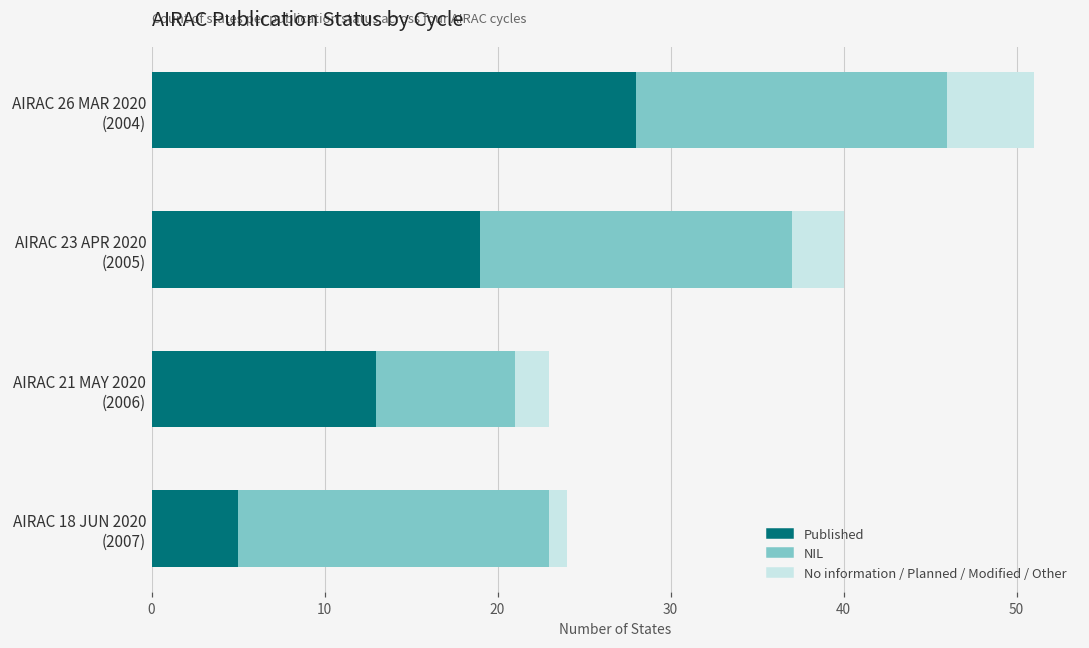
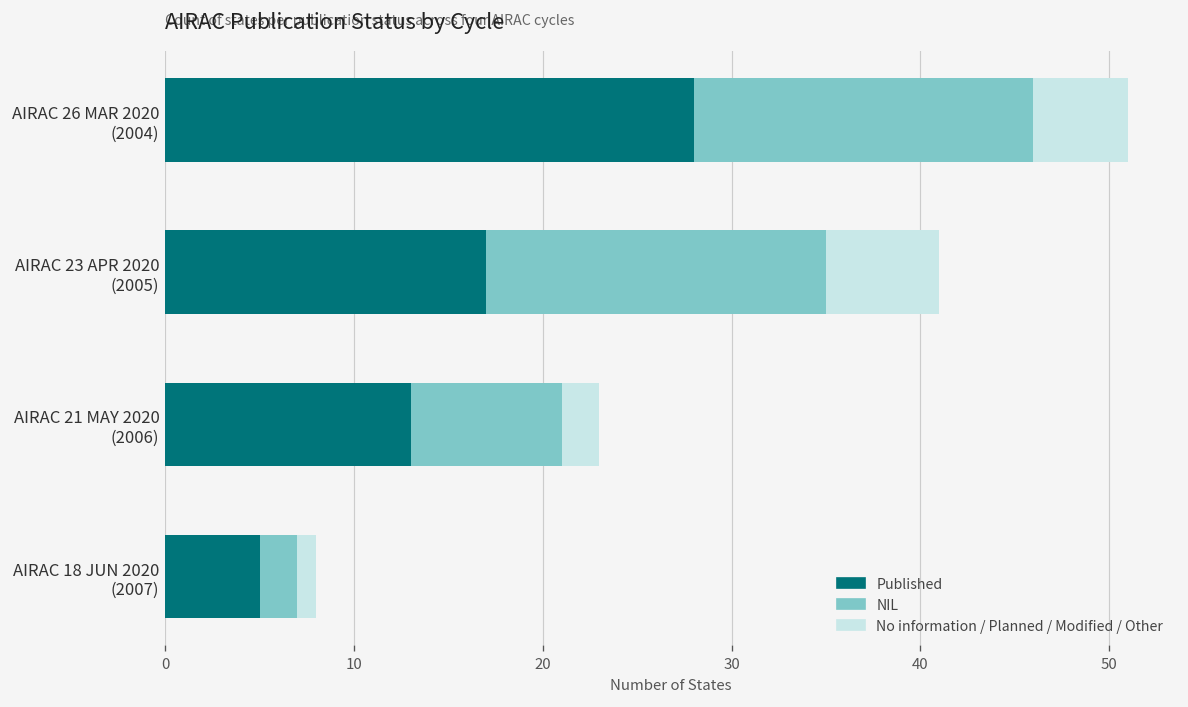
Published, AIRAC 23 APR 2020 (2005): 19 -> 17
No information / Planned / Modified / Other, AIRAC 23 APR 2020 (2005): 3 -> 6
NIL, AIRAC 18 JUN 2020 (2007): 18 -> 2
